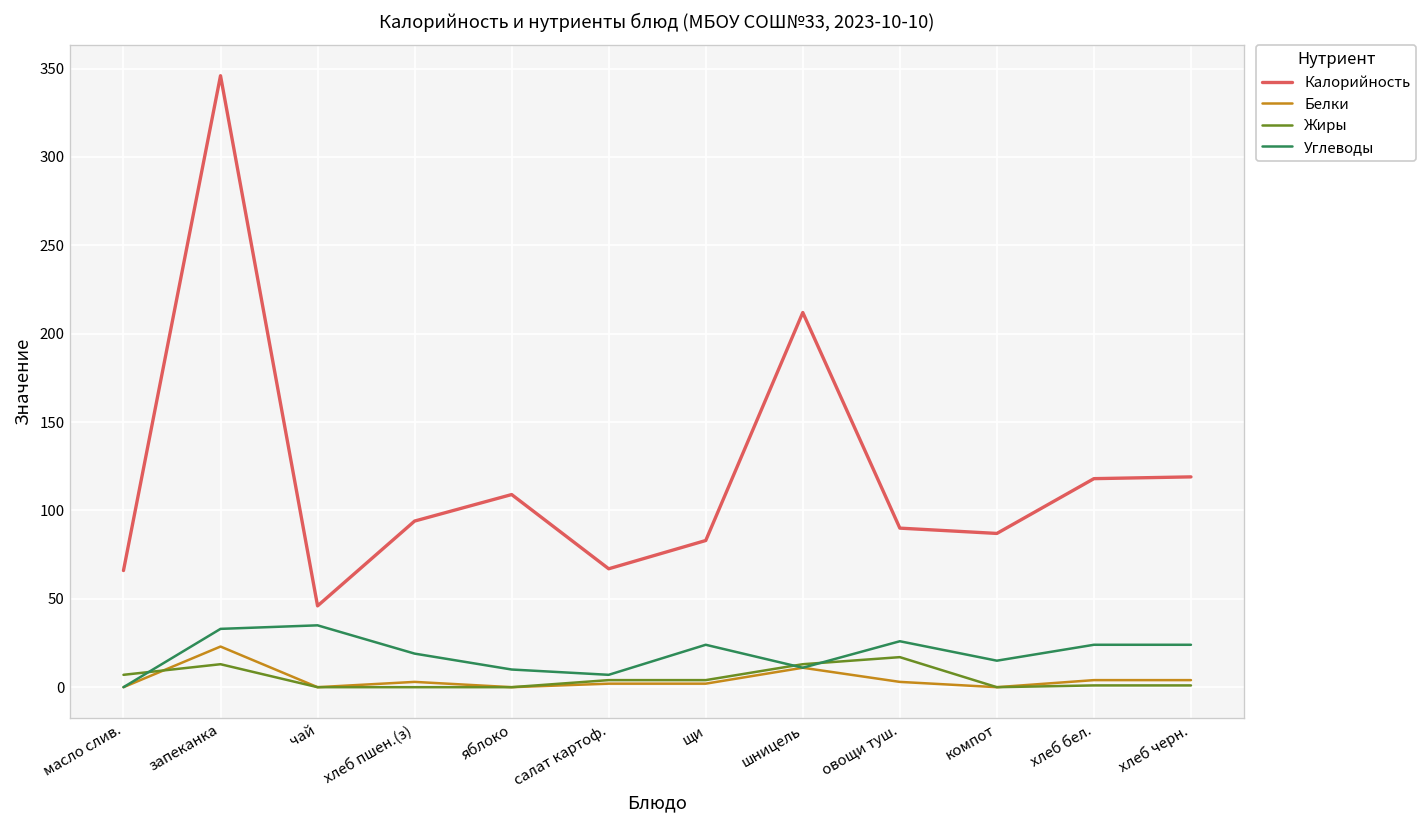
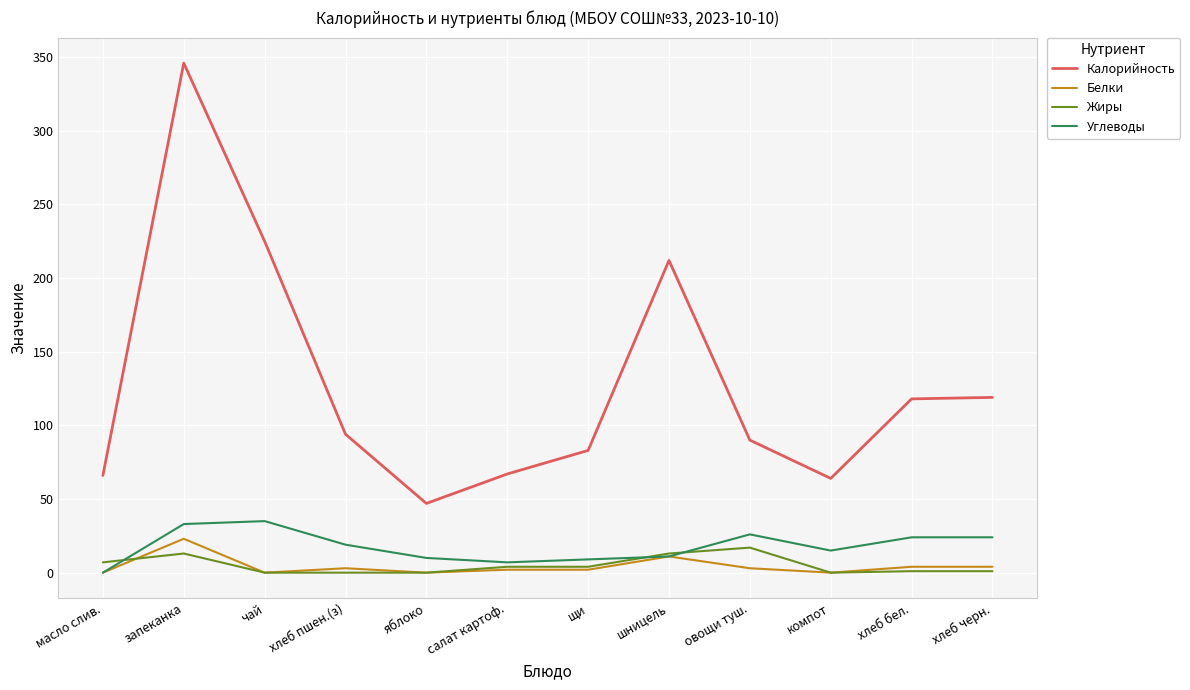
Калорийность, чай: 46 -> 225
Калорийность, яблоко: 109 -> 47
Углеводы, щи: 24 -> 9
Калорийность, компот: 87 -> 64
